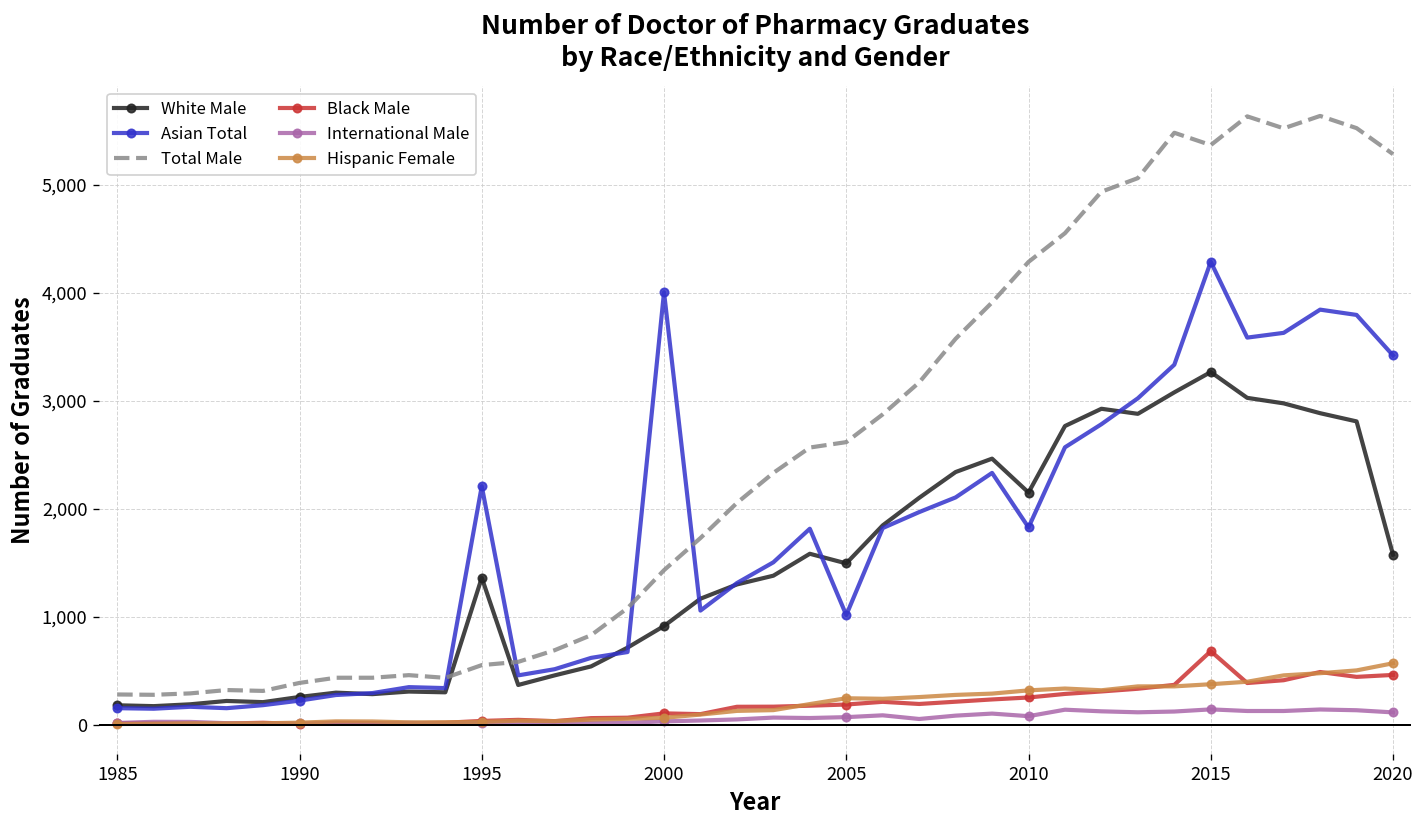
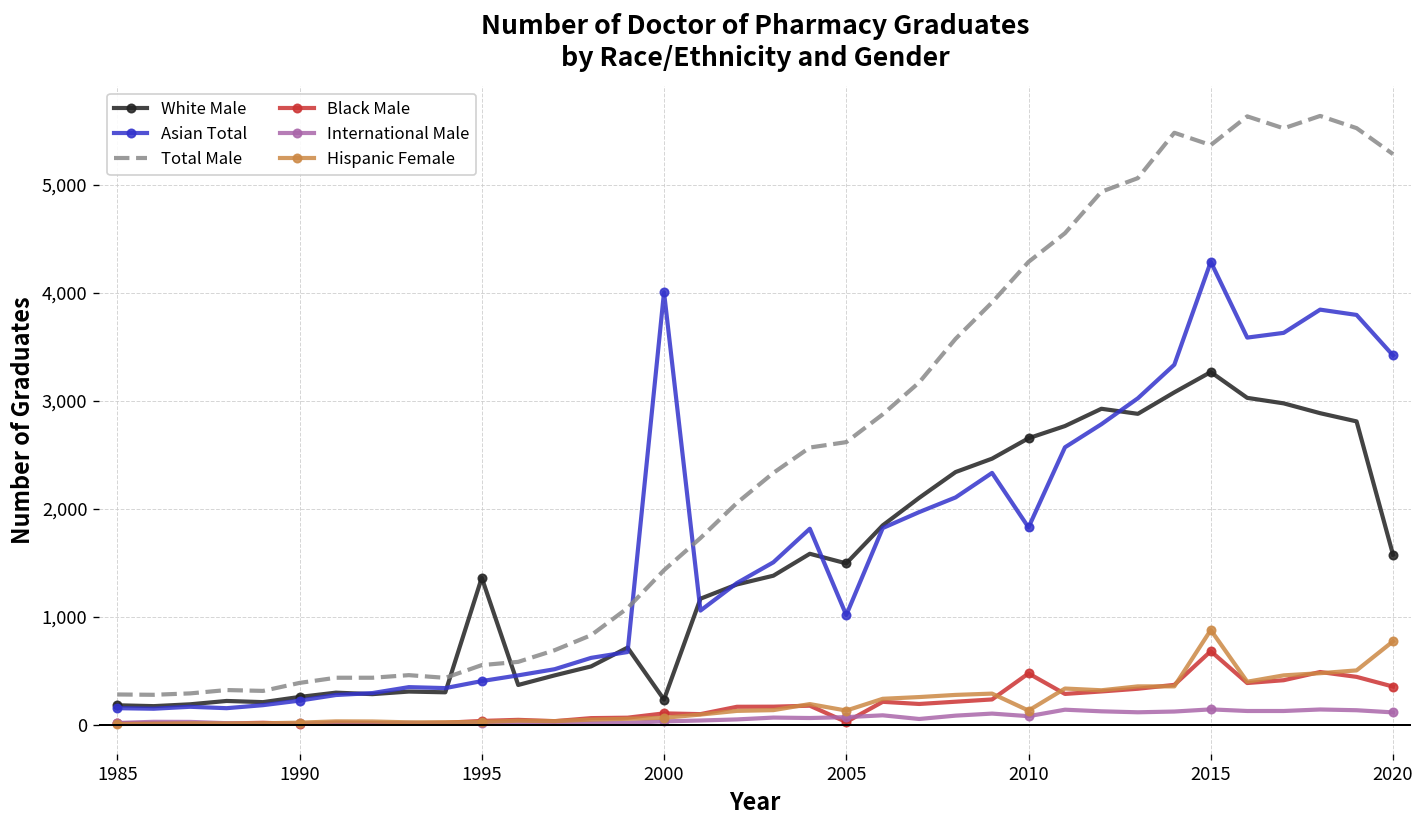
Asian Total, 1995: 2,200 -> 400
White Male, 2000: 900 -> 200
Black Male, 2005: 200 -> 0
Hispanic Female, 2005: 200 -> 100
White Male, 2010: 2,200 -> 2,700
Black Male, 2010: 300 -> 500
Hispanic Female, 2010: 300 -> 100
Hispanic Female, 2015: 400 -> 900
Black Male, 2020: 500 -> 400
Hispanic Female, 2020: 600 -> 800
